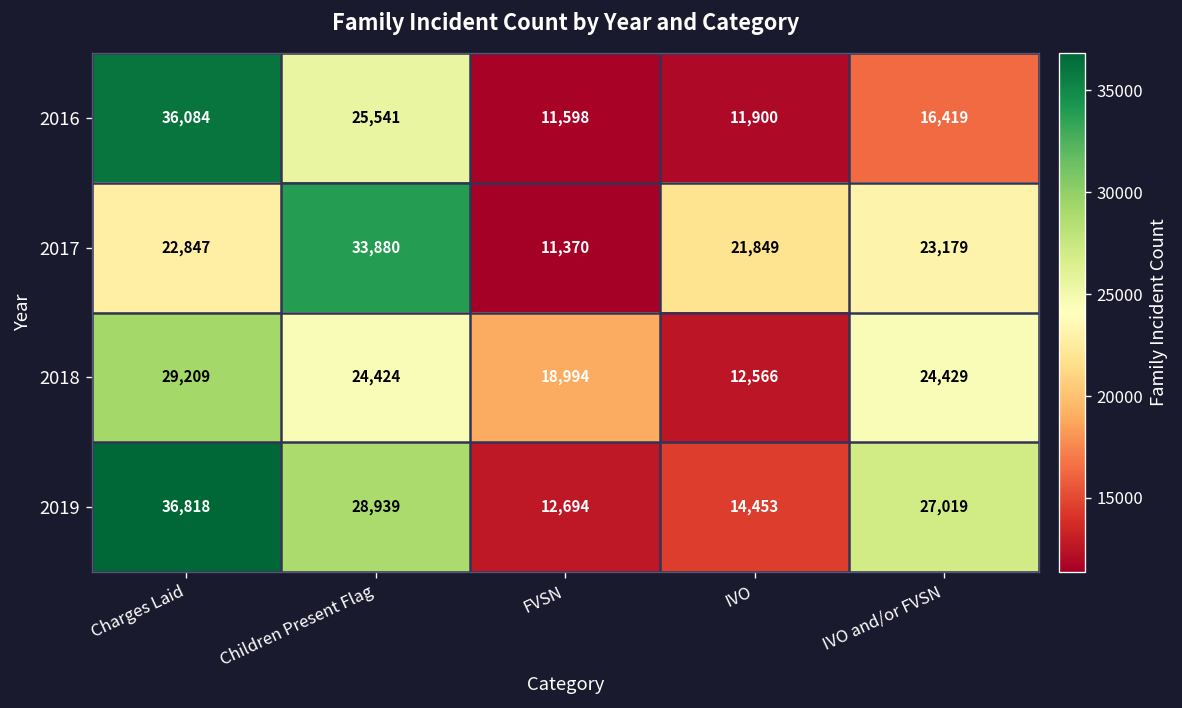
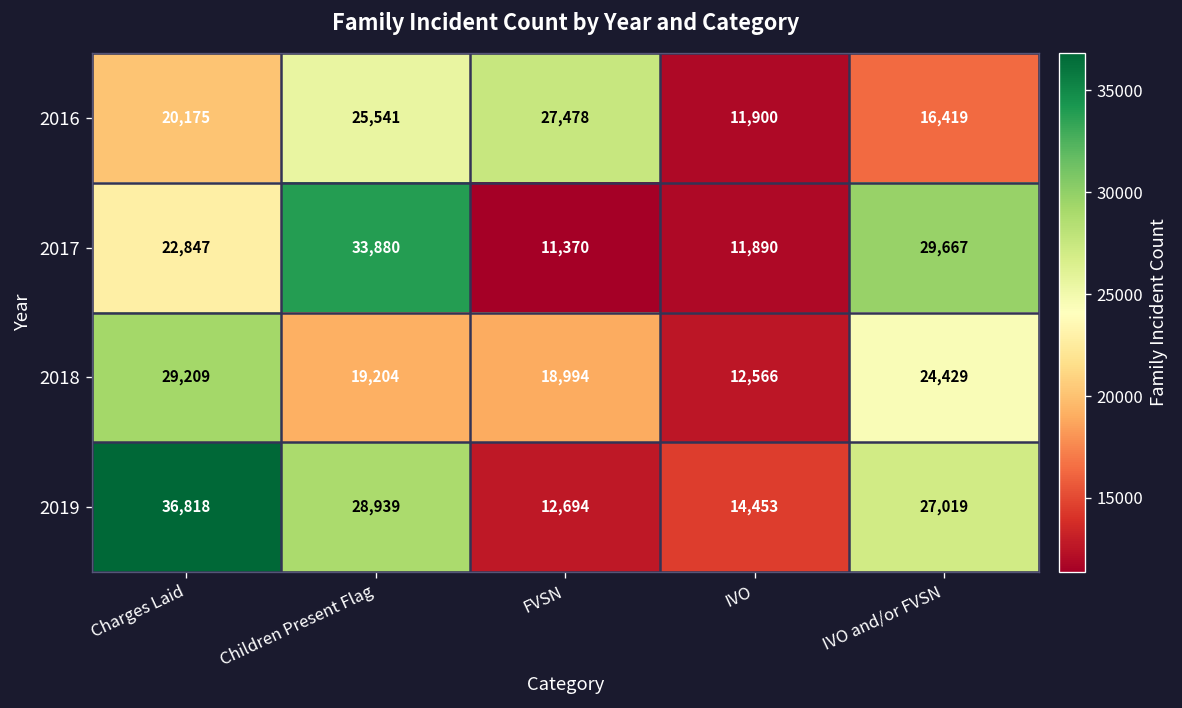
2016, Charges Laid: 36,084 -> 20,175
2016, FVSN: 11,598 -> 27,478
2017, IVO: 21,849 -> 11,890
2017, IVO and/or FVSN: 23,179 -> 29,667
2018, Children Present Flag: 24,424 -> 19,204
